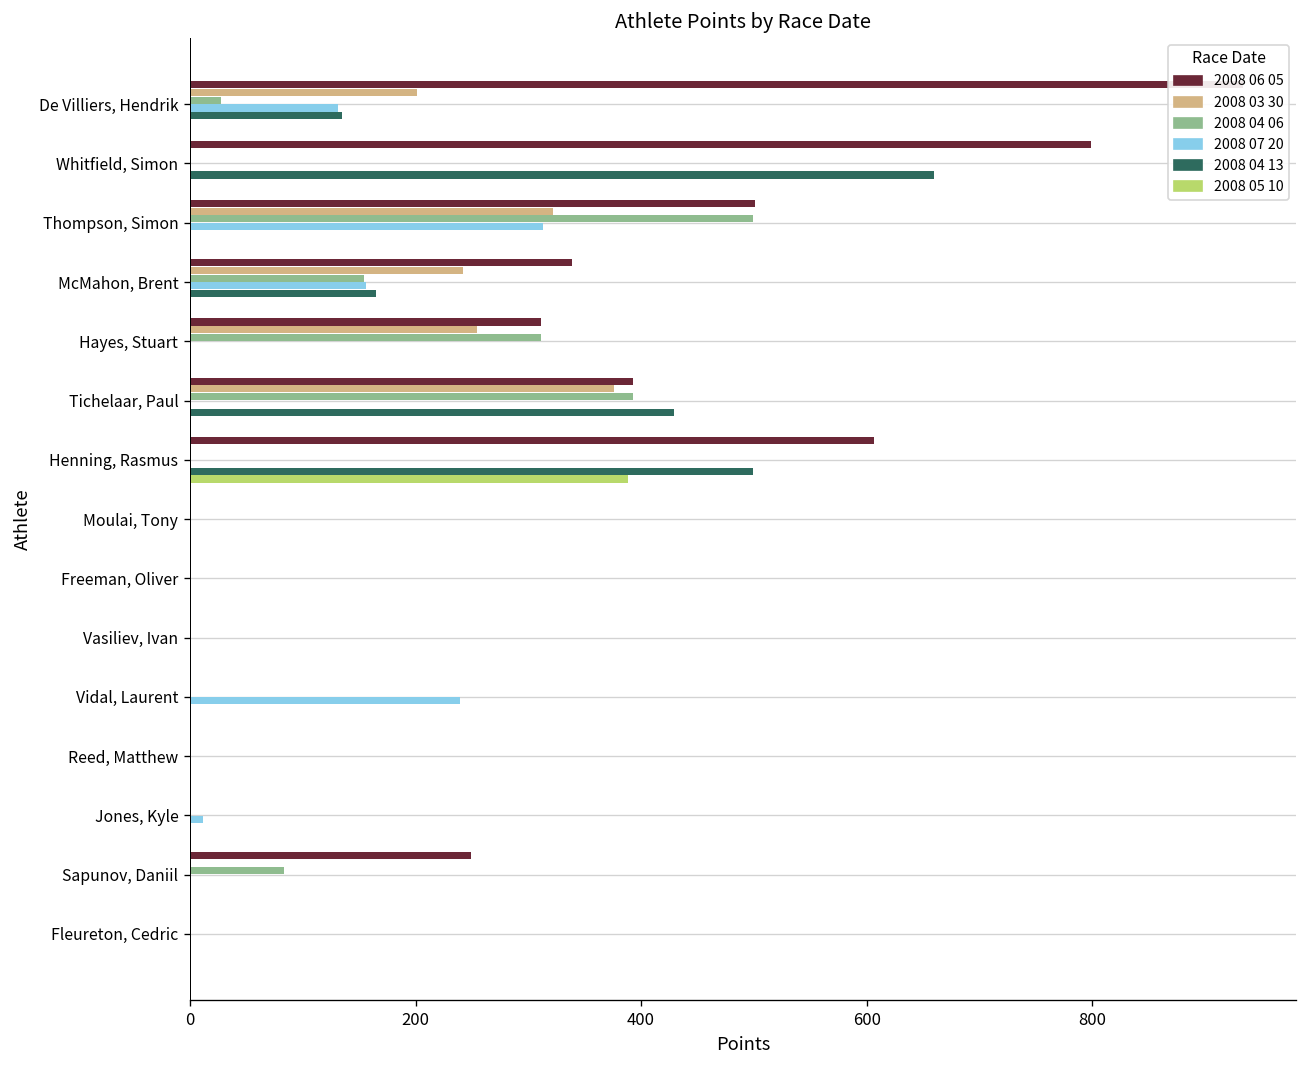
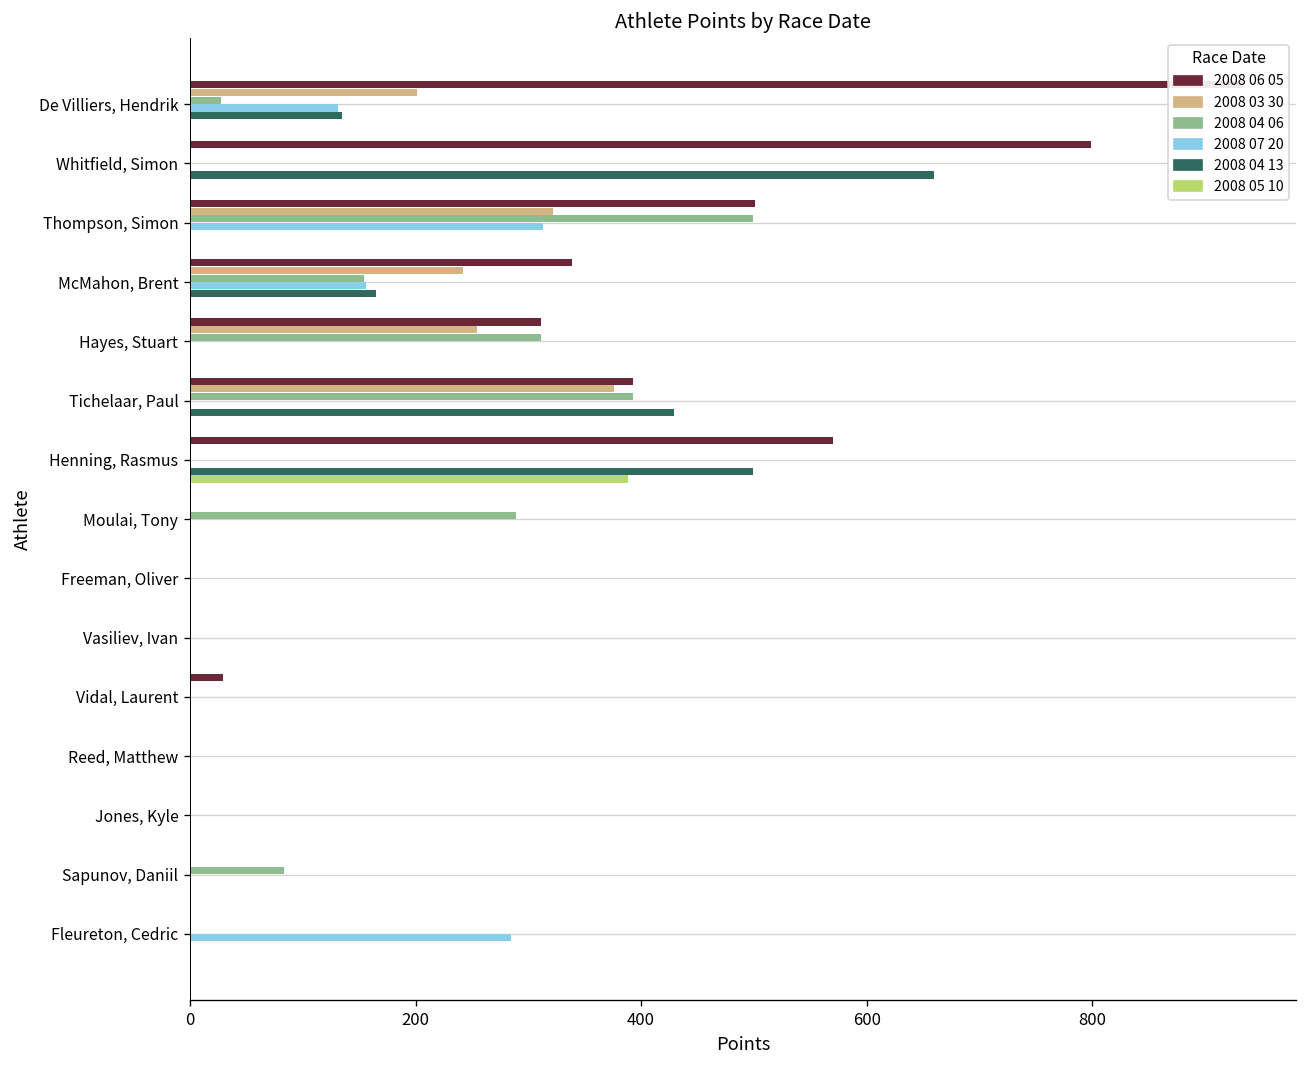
2008 06 05, Henning, Rasmus: 610 -> 570
2008 04 06, Moulai, Tony: 0 -> 290
2008 06 05, Vidal, Laurent: 0 -> 30
2008 07 20, Vidal, Laurent: 240 -> 0
2008 07 20, Jones, Kyle: 10 -> 0
2008 06 05, Sapunov, Daniil: 250 -> 0
2008 07 20, Fleureton, Cedric: 0 -> 290
